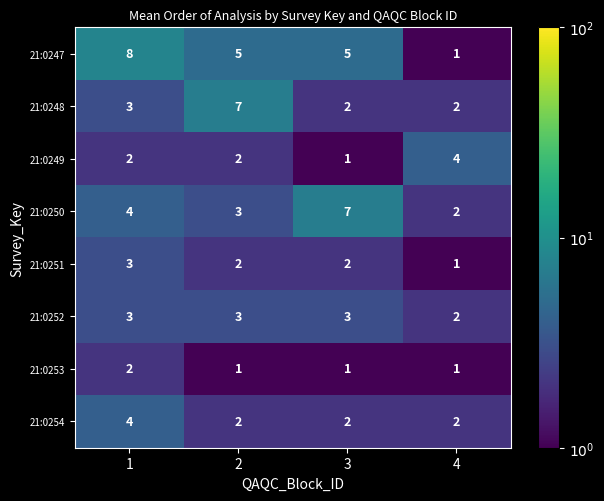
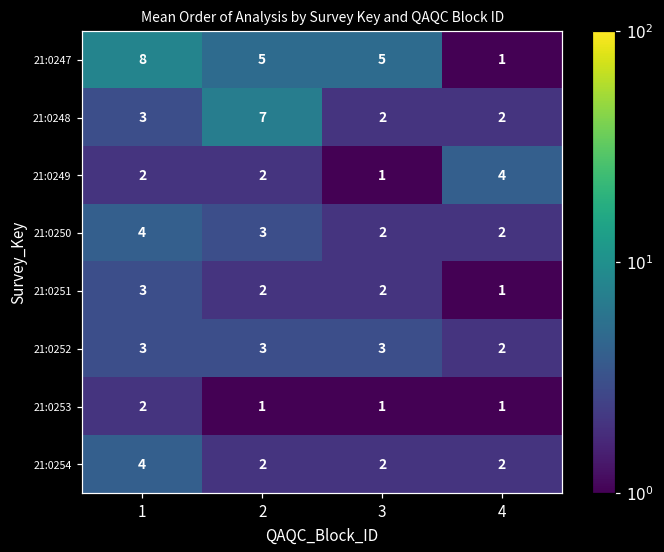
21:0250, 3: 7 -> 2
